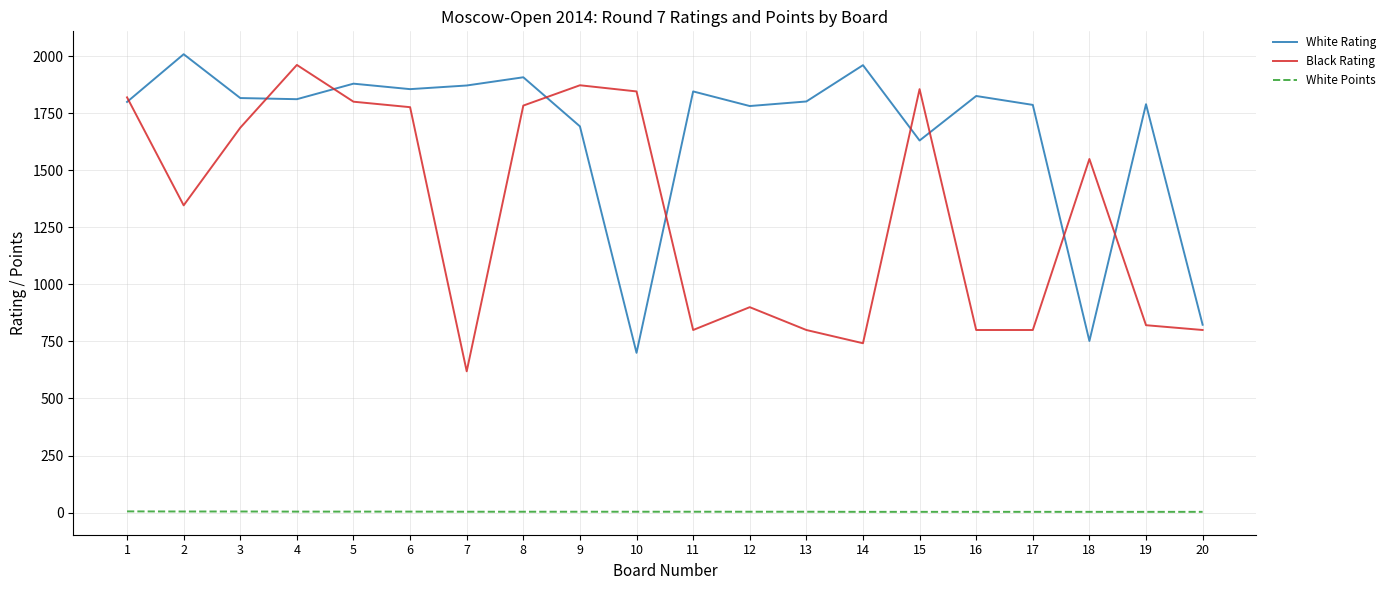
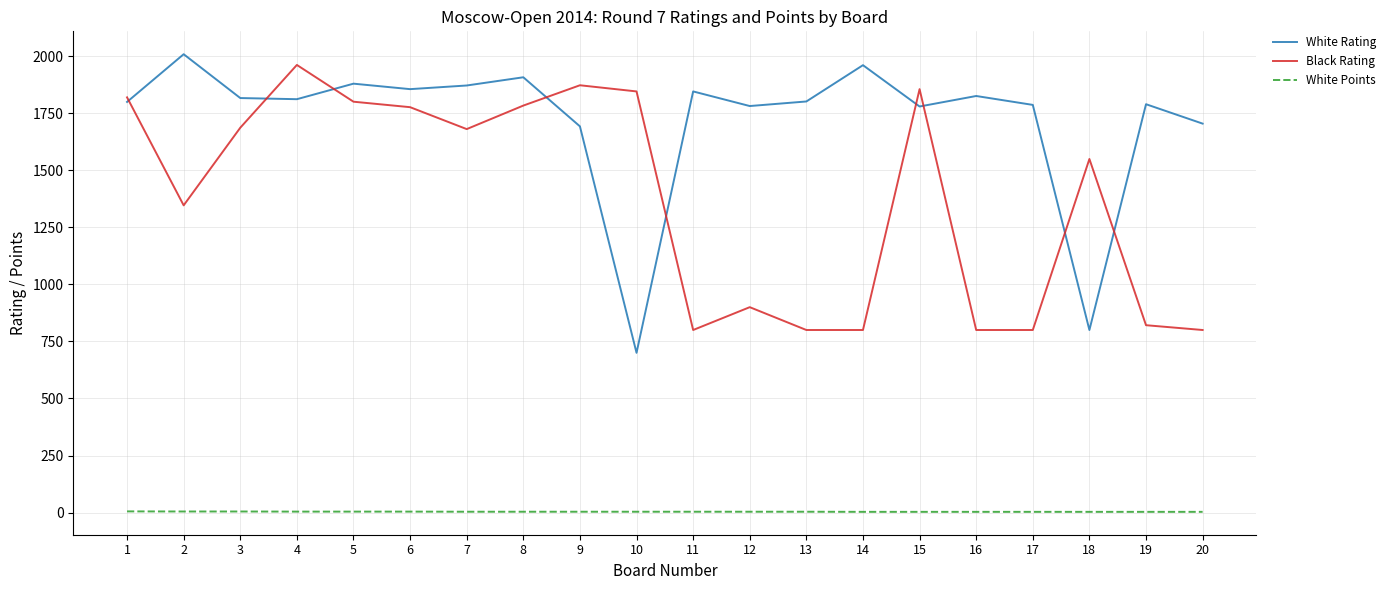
Black Rating, 7: 620 -> 1680
Black Rating, 14: 740 -> 800
White Rating, 15: 1630 -> 1780
White Rating, 18: 750 -> 800
White Rating, 20: 820 -> 1700
